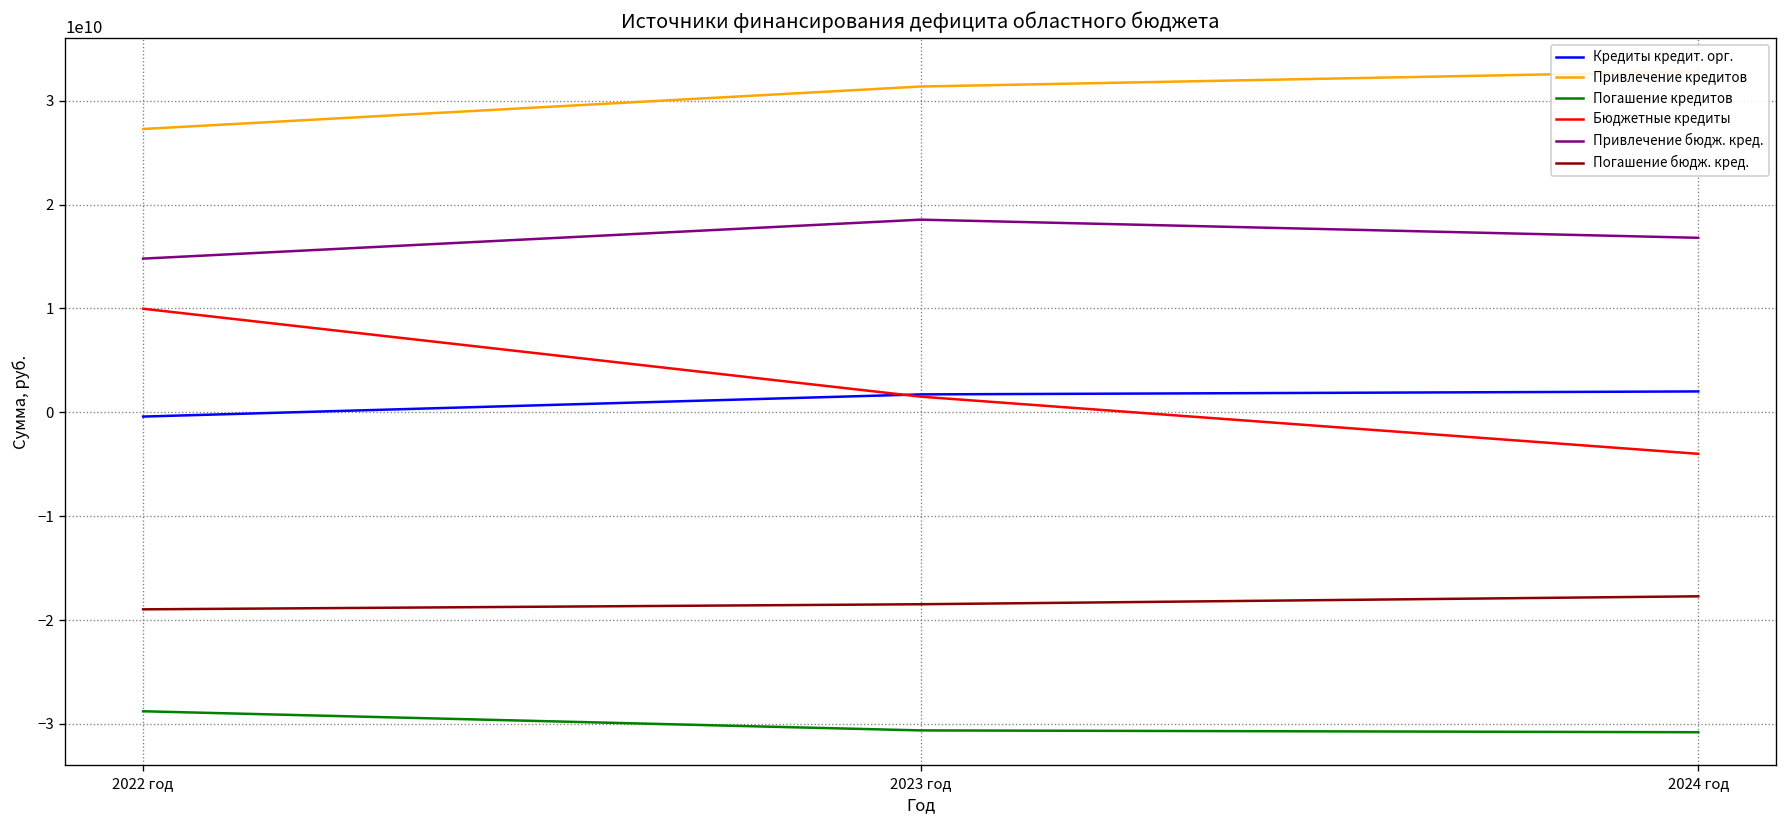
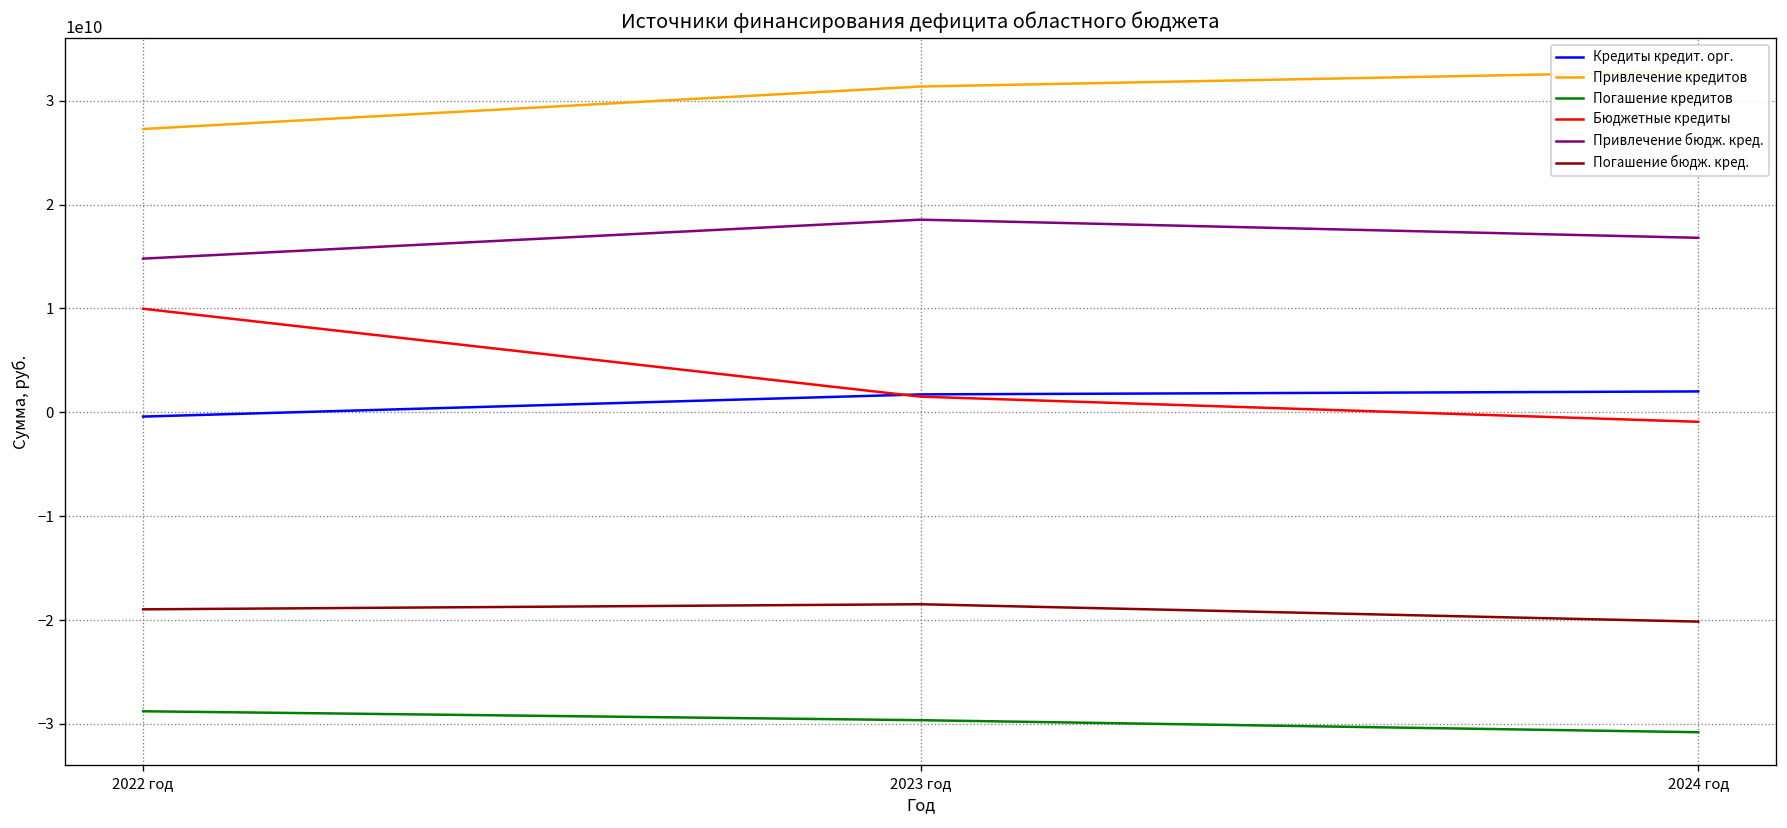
Погашение кредитов, 2023 год: -31000000000 -> -30000000000
Бюджетные кредиты, 2024 год: -4000000000 -> -1000000000
Погашение бюдж. кред., 2024 год: -18000000000 -> -20000000000
